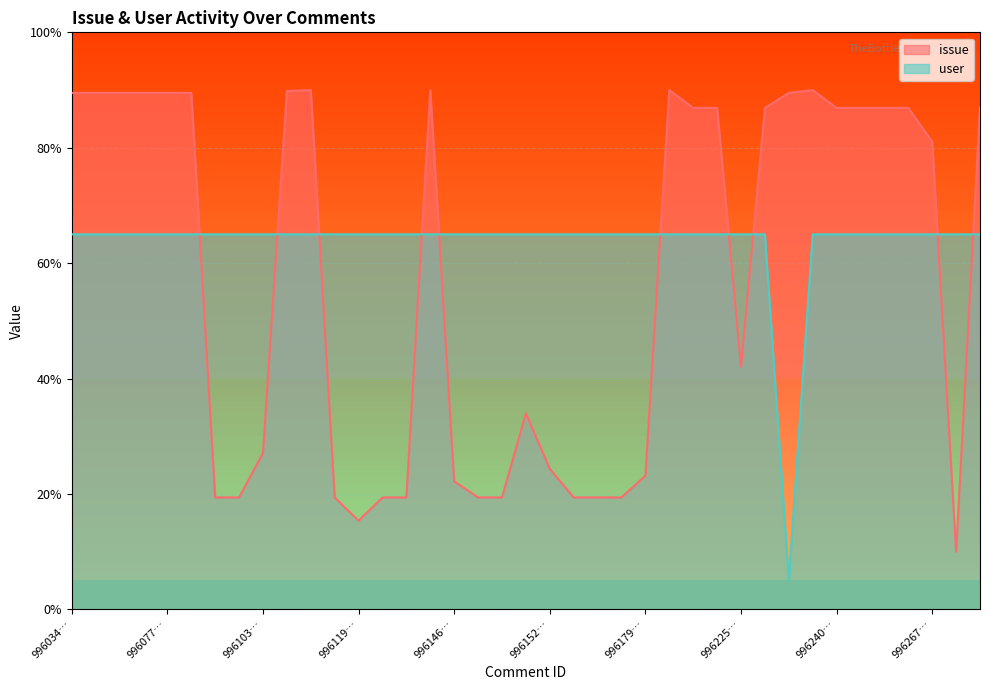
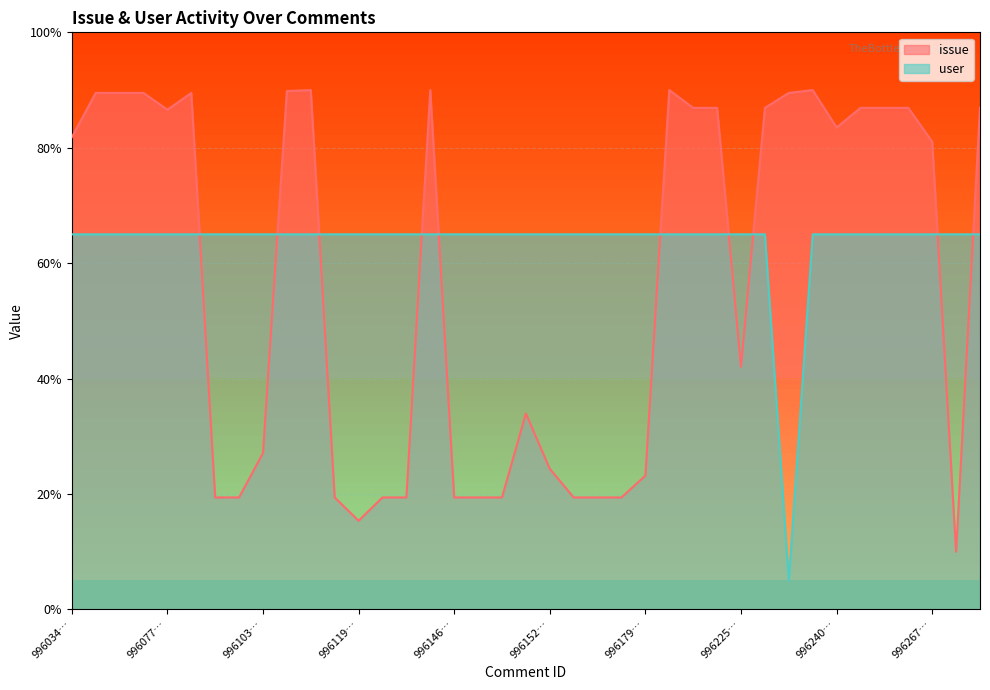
issue, 996034…: 90% -> 82%
issue, 996077…: 90% -> 87%
issue, 996146…: 22% -> 19%
issue, 996240…: 87% -> 84%
